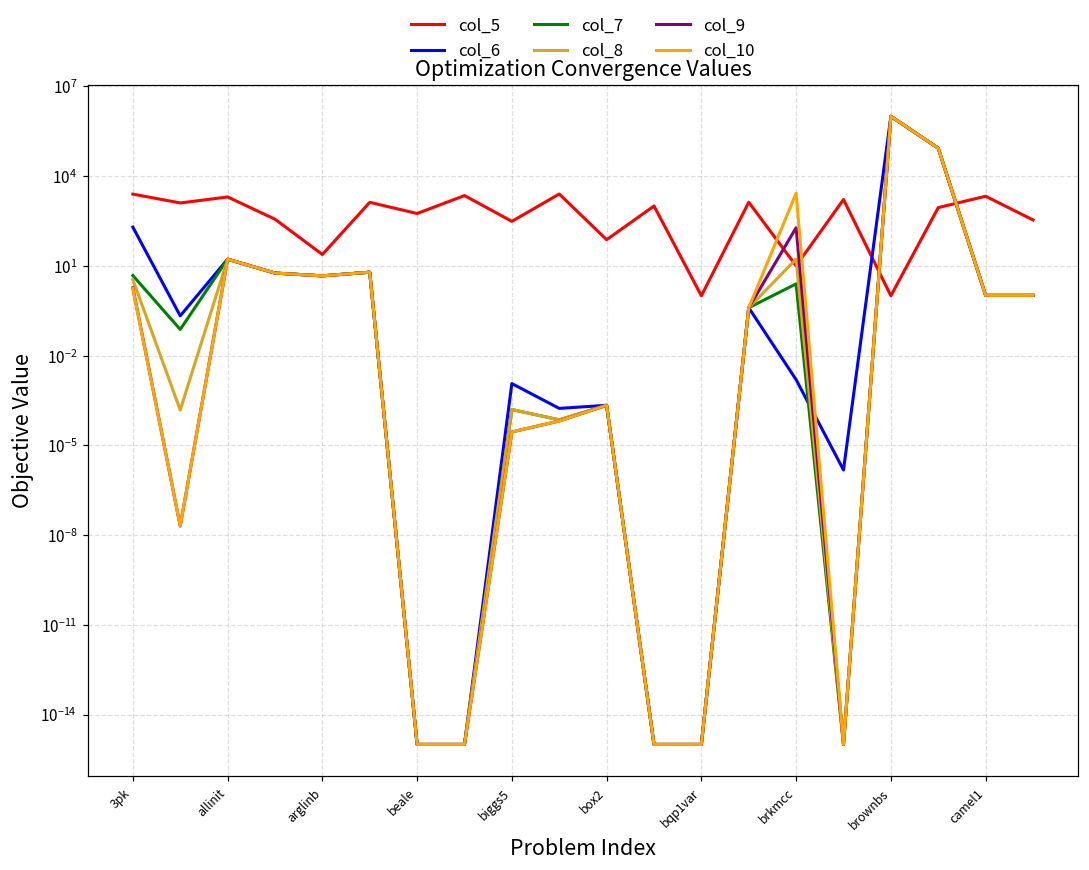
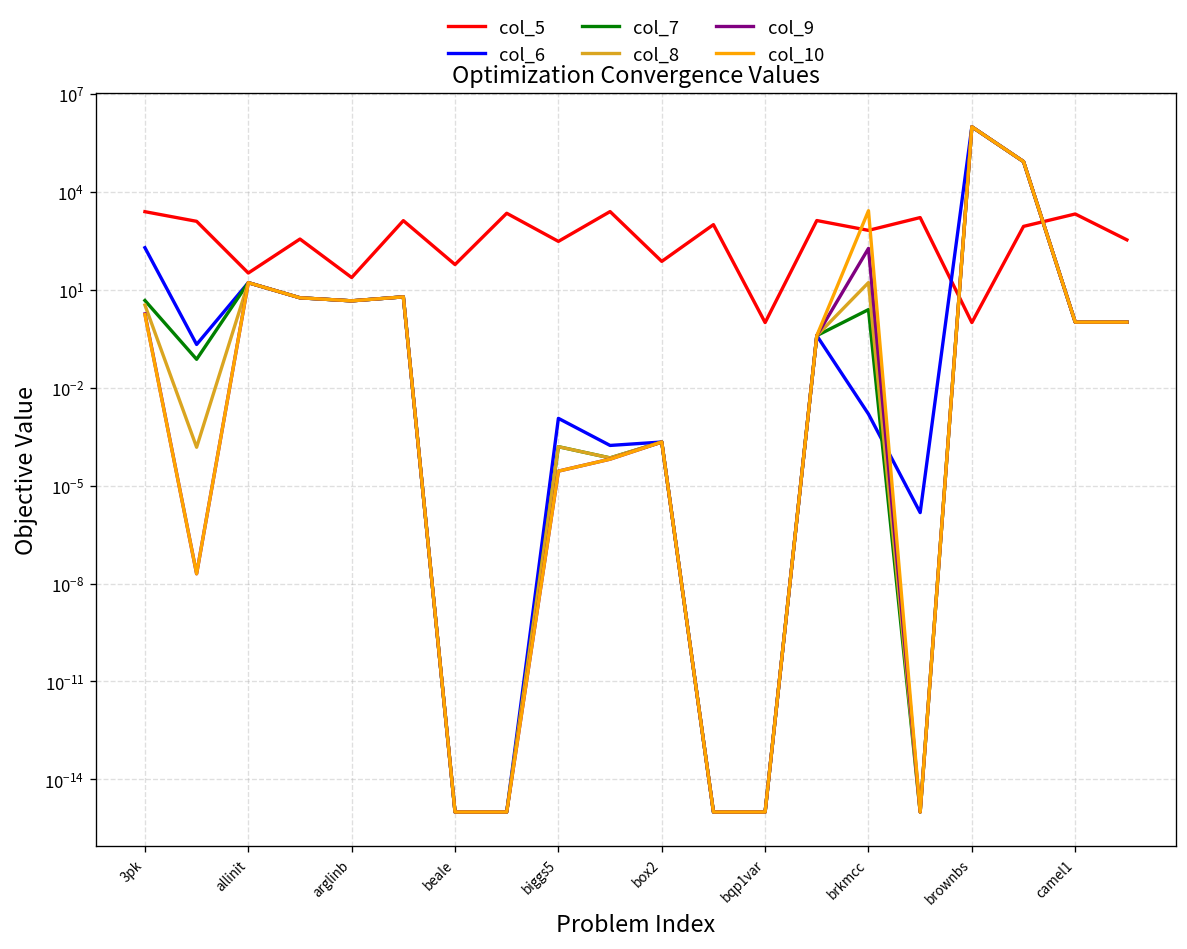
col_5, allinit: 2000 -> 30
col_5, beale: 600 -> 60
col_5, brkmcc: 10 -> 700
